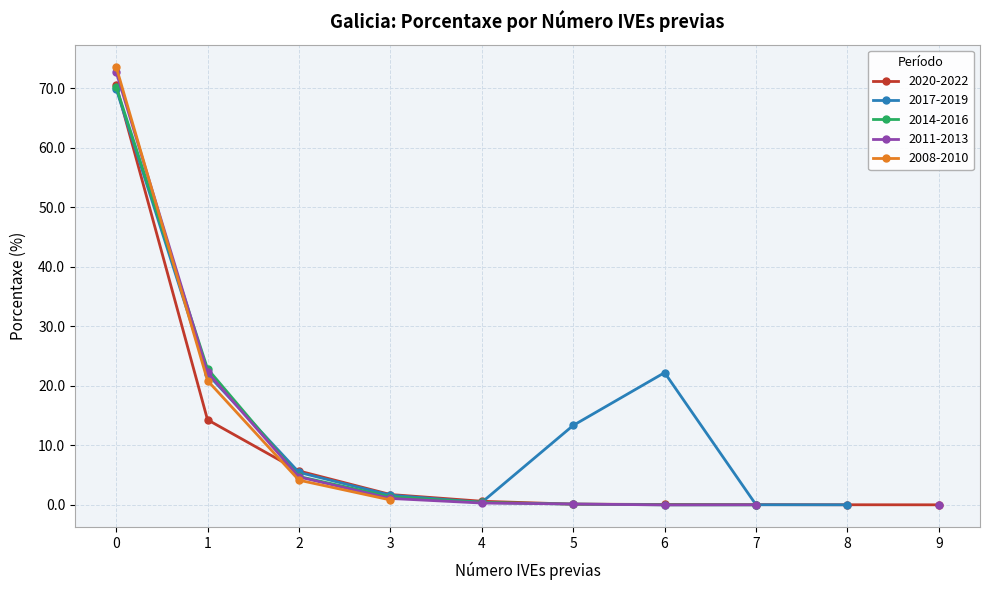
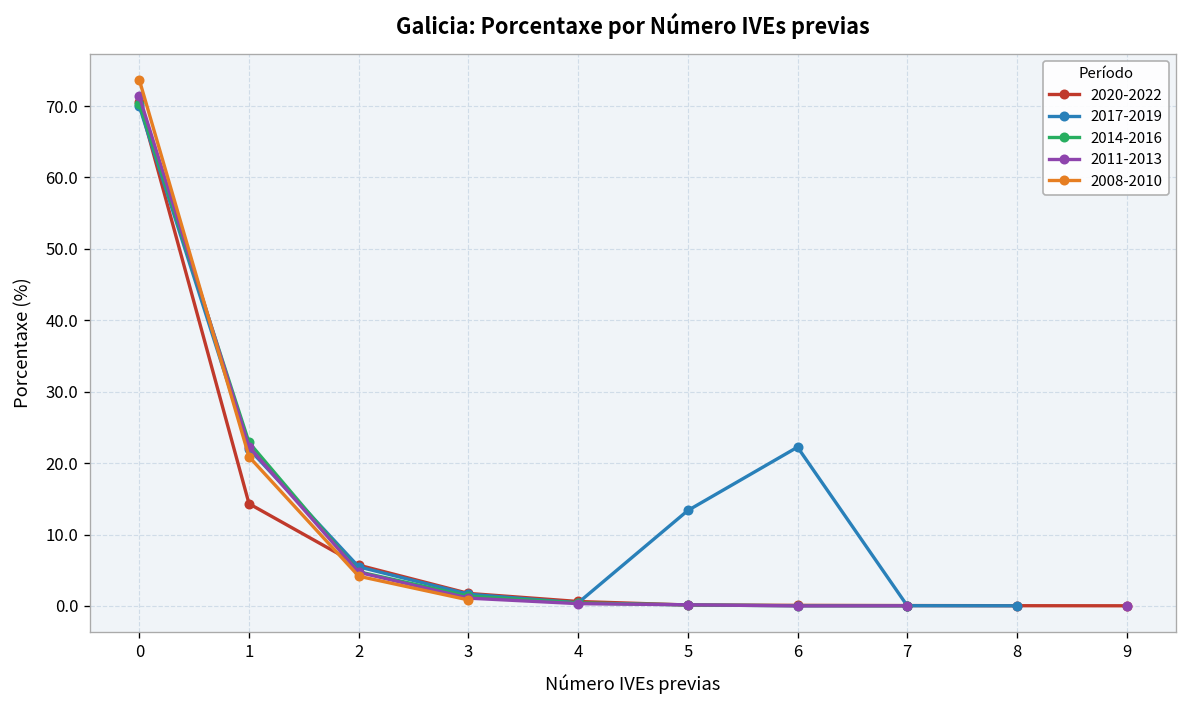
2011-2013, 0: 73 -> 71
